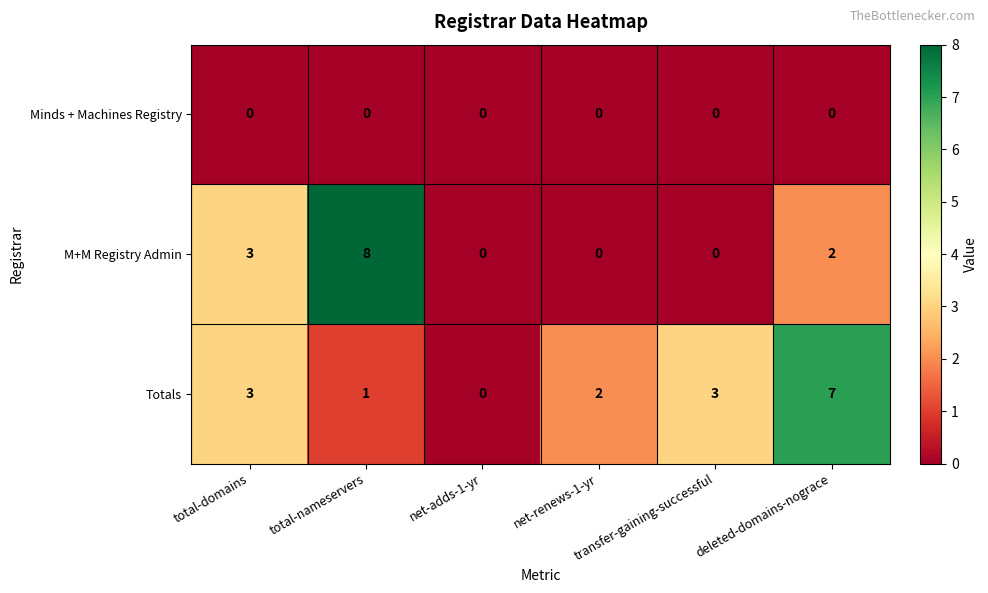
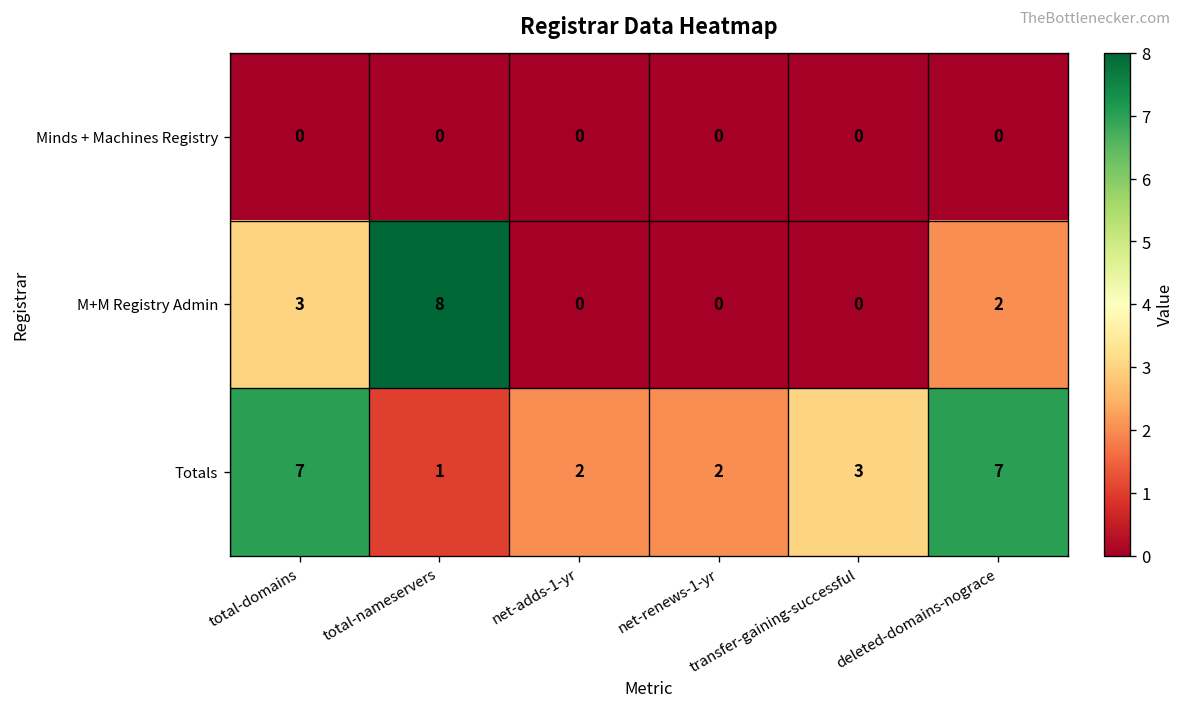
Totals, total-domains: 3 -> 7
Totals, net-adds-1-yr: 0 -> 2
